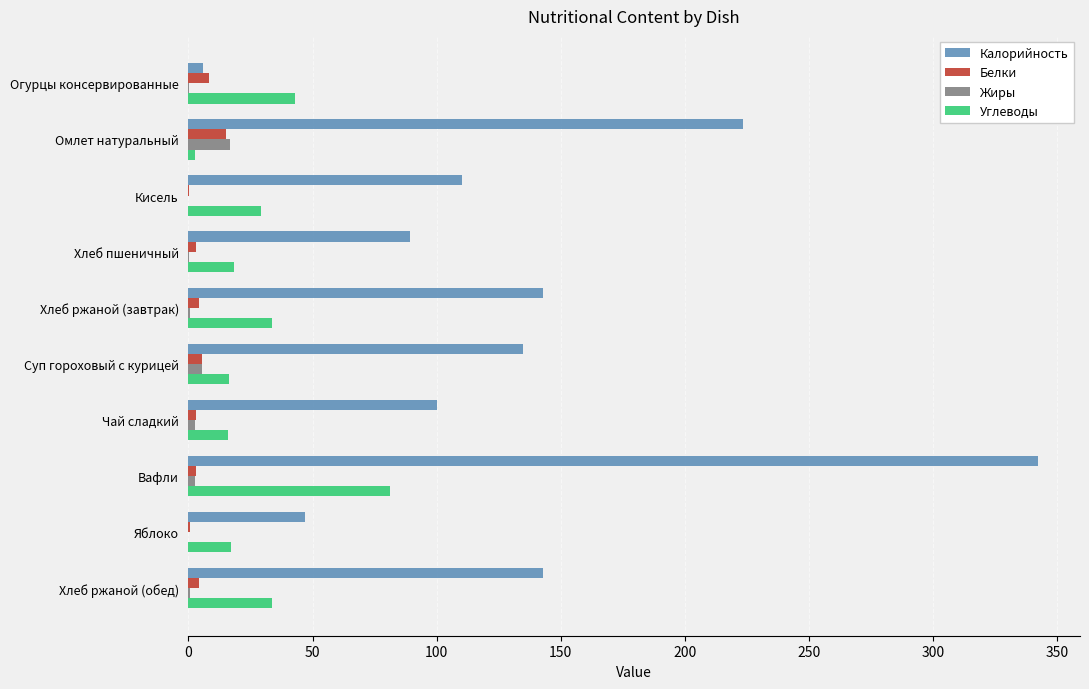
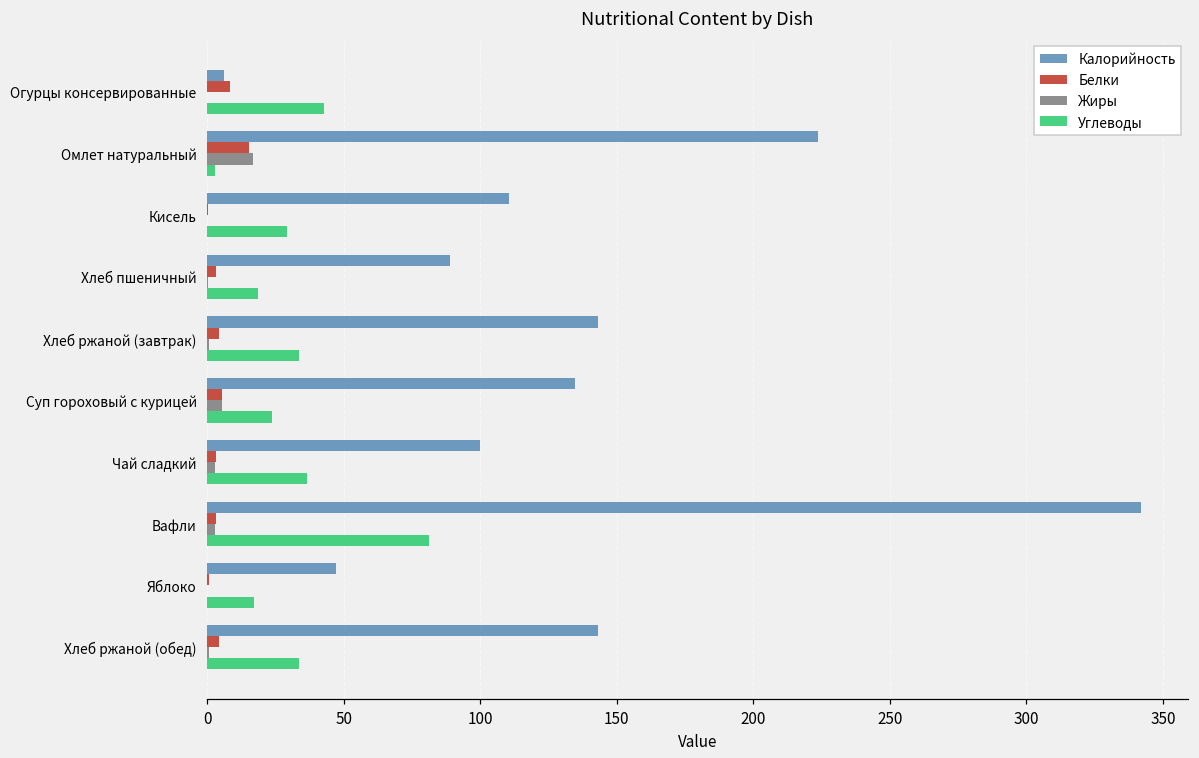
Углеводы, Суп гороховый с курицей: 16 -> 24
Углеводы, Чай сладкий: 16 -> 36
